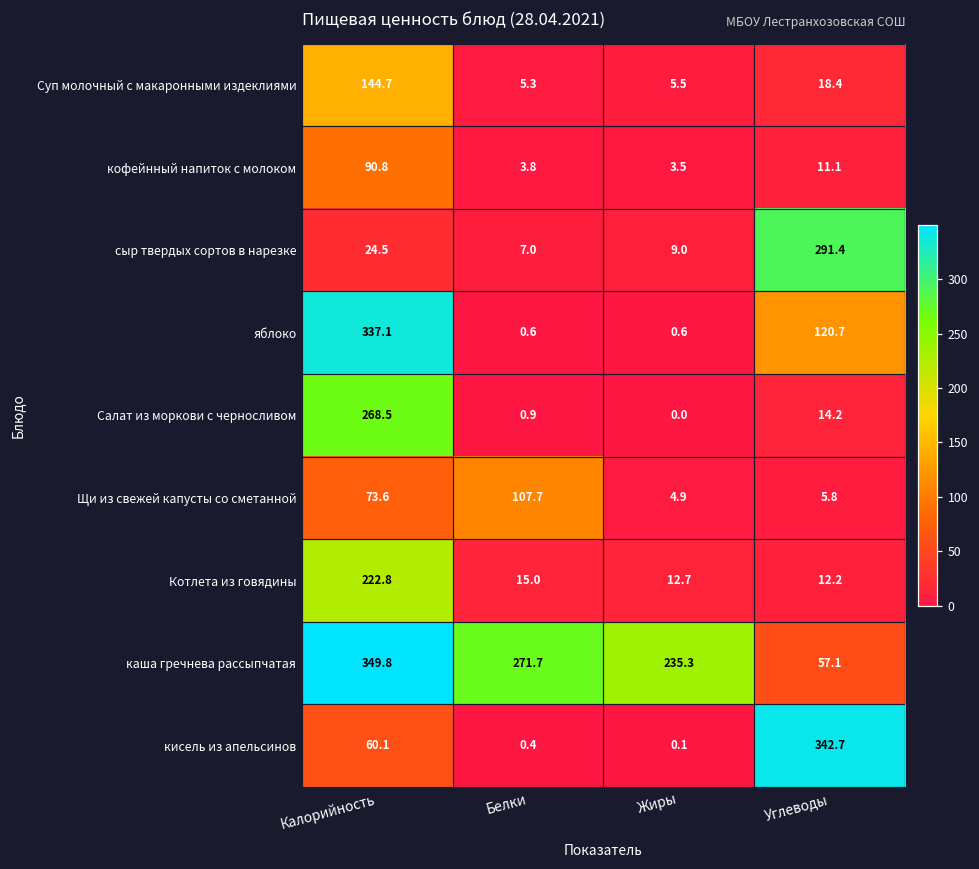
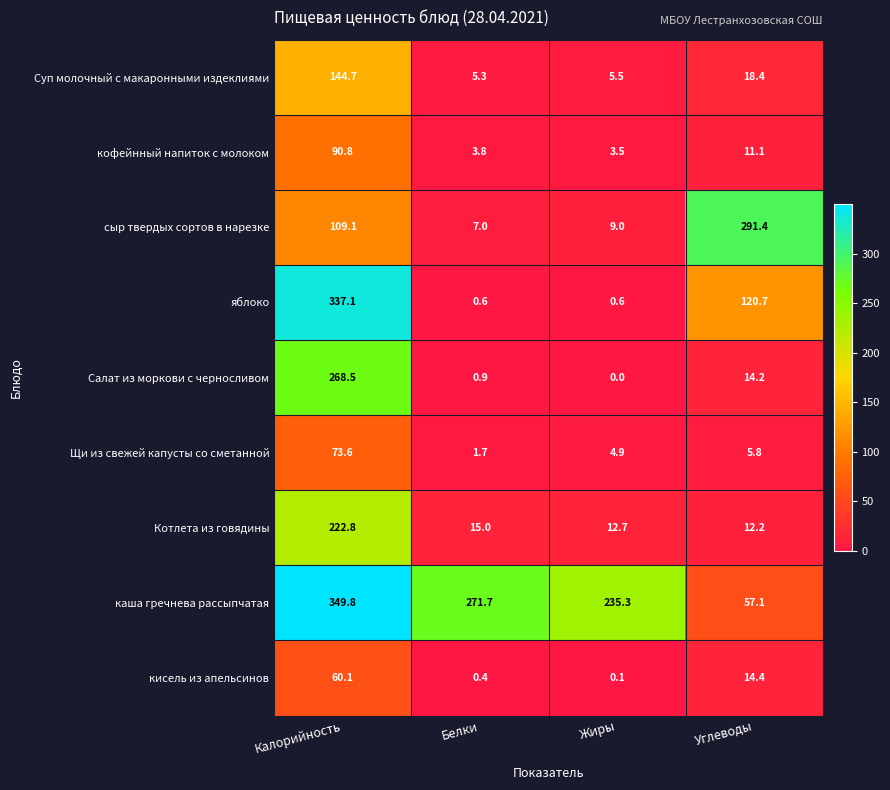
сыр твердых сортов в нарезке, Калорийность: 24.5 -> 109.1
Щи из свежей капусты со сметанной, Белки: 107.7 -> 1.7
кисель из апельсинов, Углеводы: 342.7 -> 14.4
